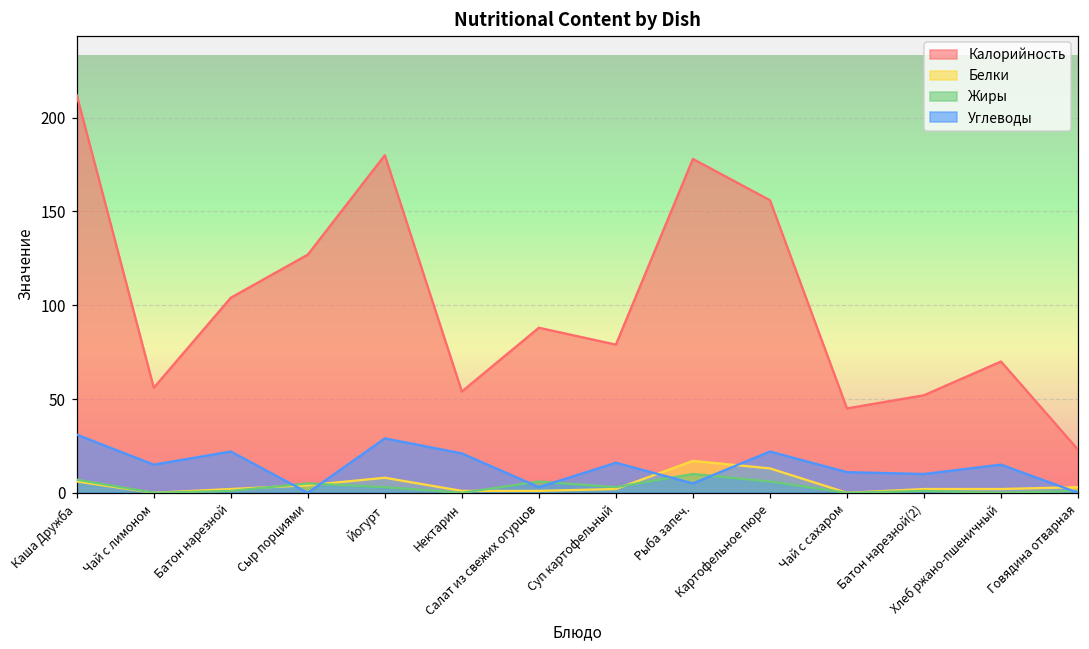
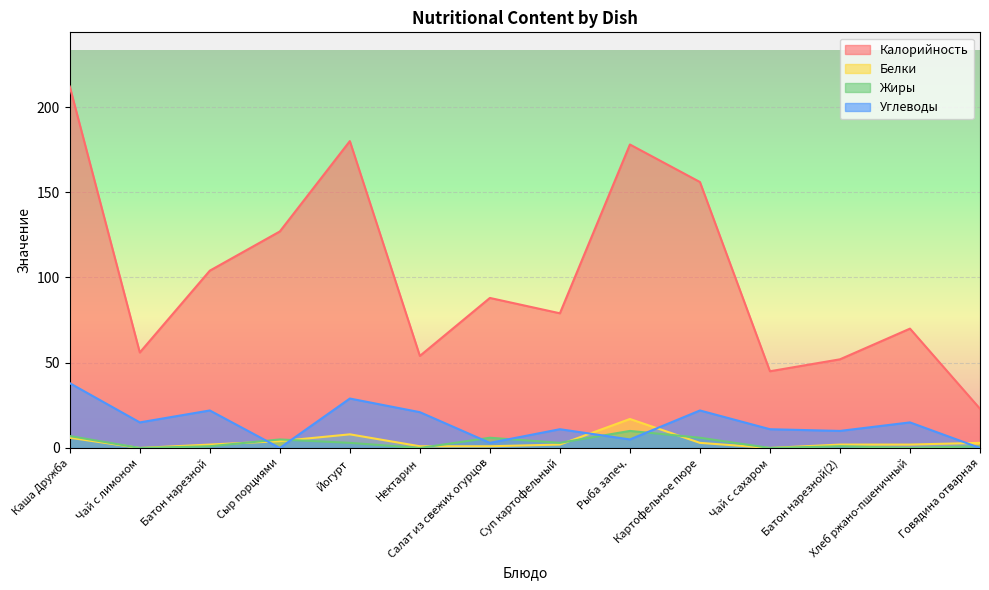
Углеводы, Каша Дружба: 31 -> 38
Углеводы, Суп картофельный: 16 -> 11
Белки, Картофельное пюре: 13 -> 3
